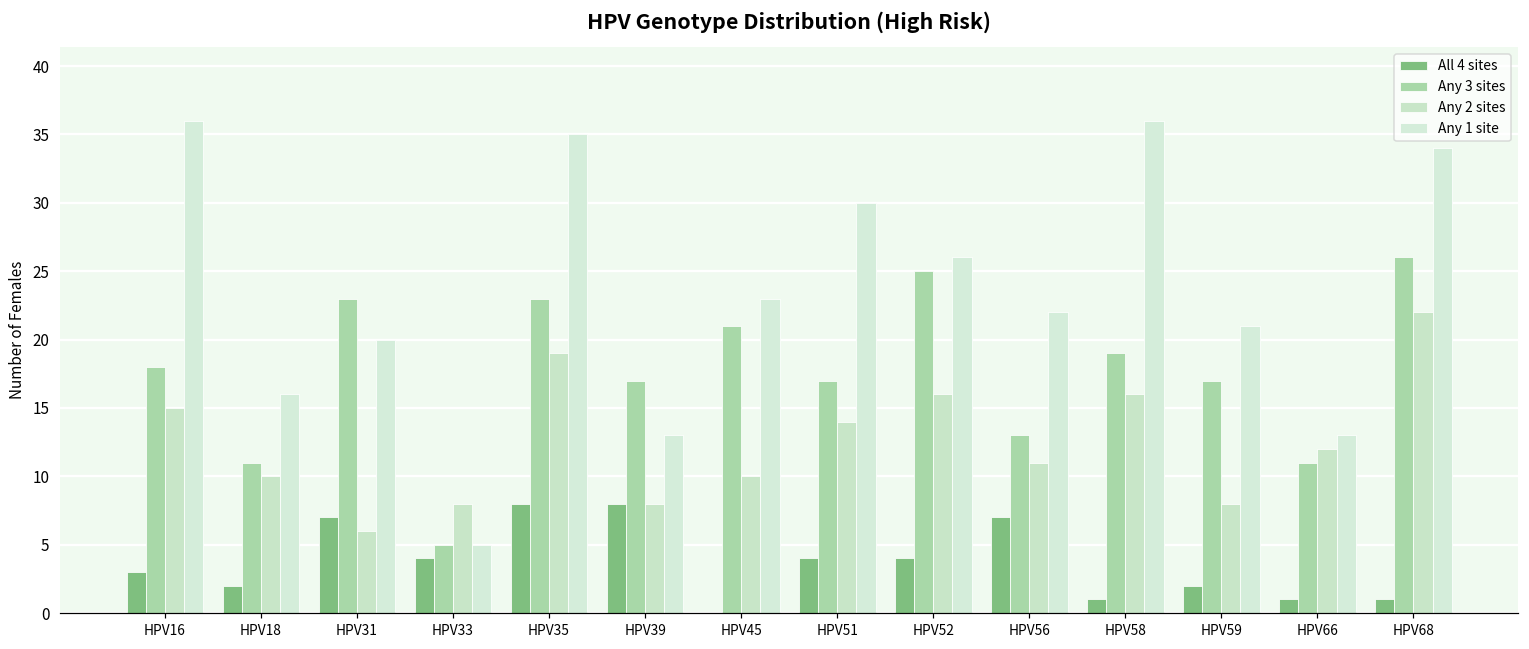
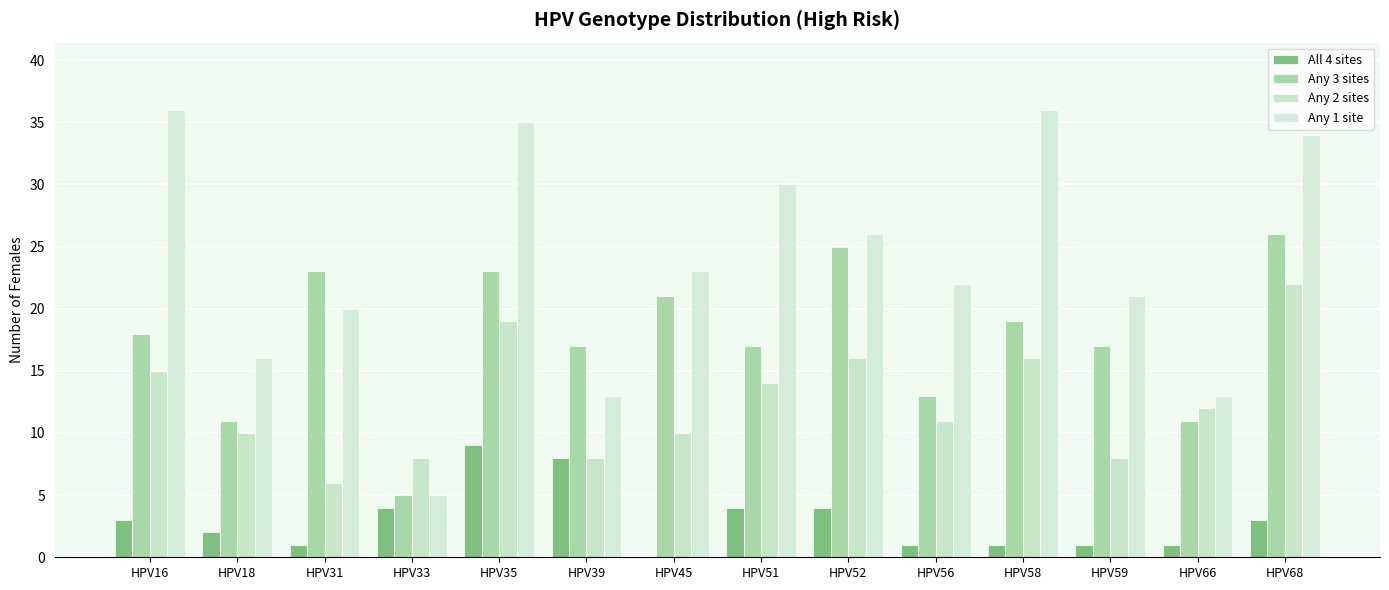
All 4 sites, HPV31: 7 -> 1
All 4 sites, HPV35: 8 -> 9
All 4 sites, HPV56: 7 -> 1
All 4 sites, HPV59: 2 -> 1
All 4 sites, HPV68: 1 -> 3
